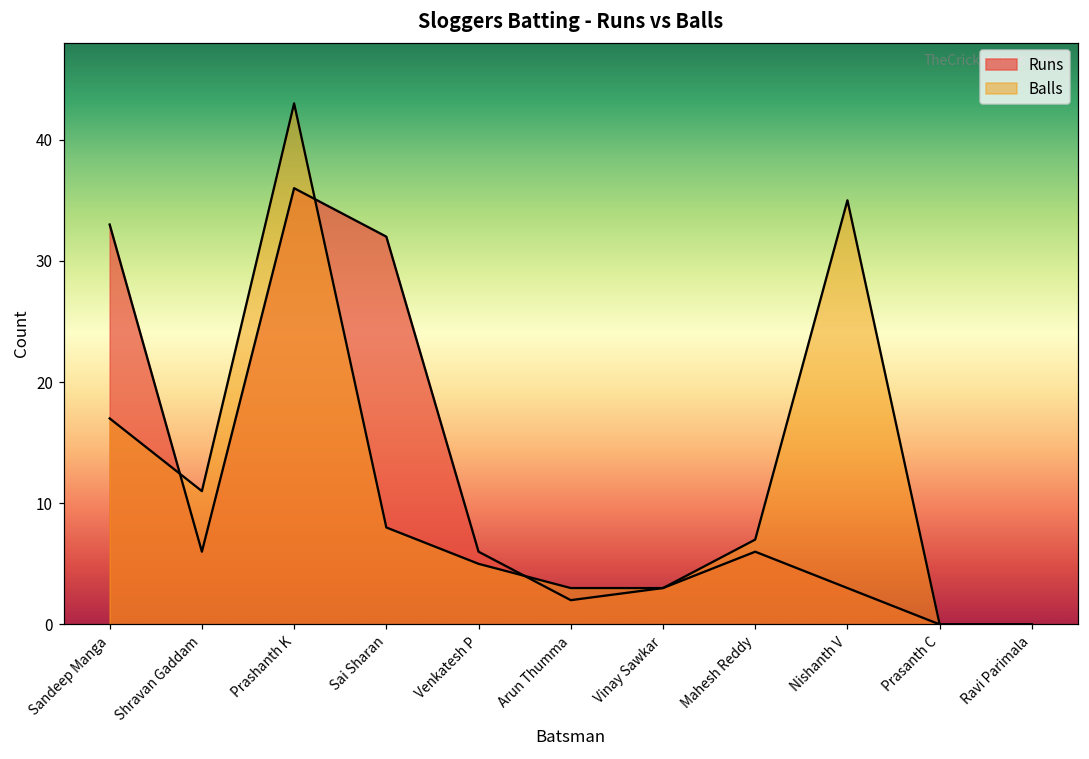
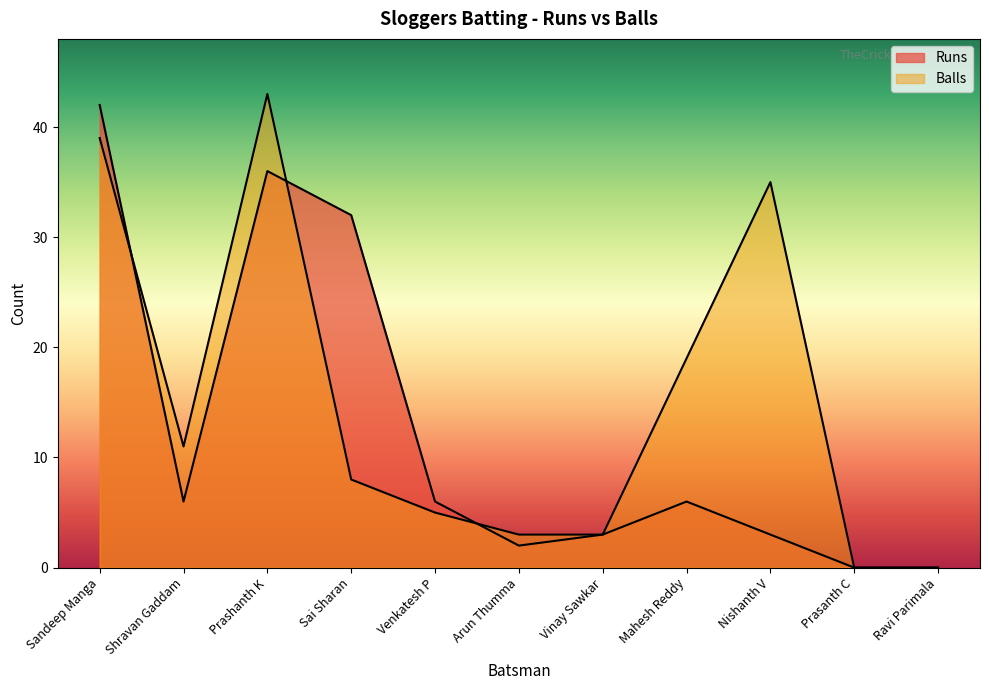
Runs, Sandeep Manga: 33 -> 42
Balls, Sandeep Manga: 17 -> 39
Balls, Mahesh Reddy: 7 -> 19
